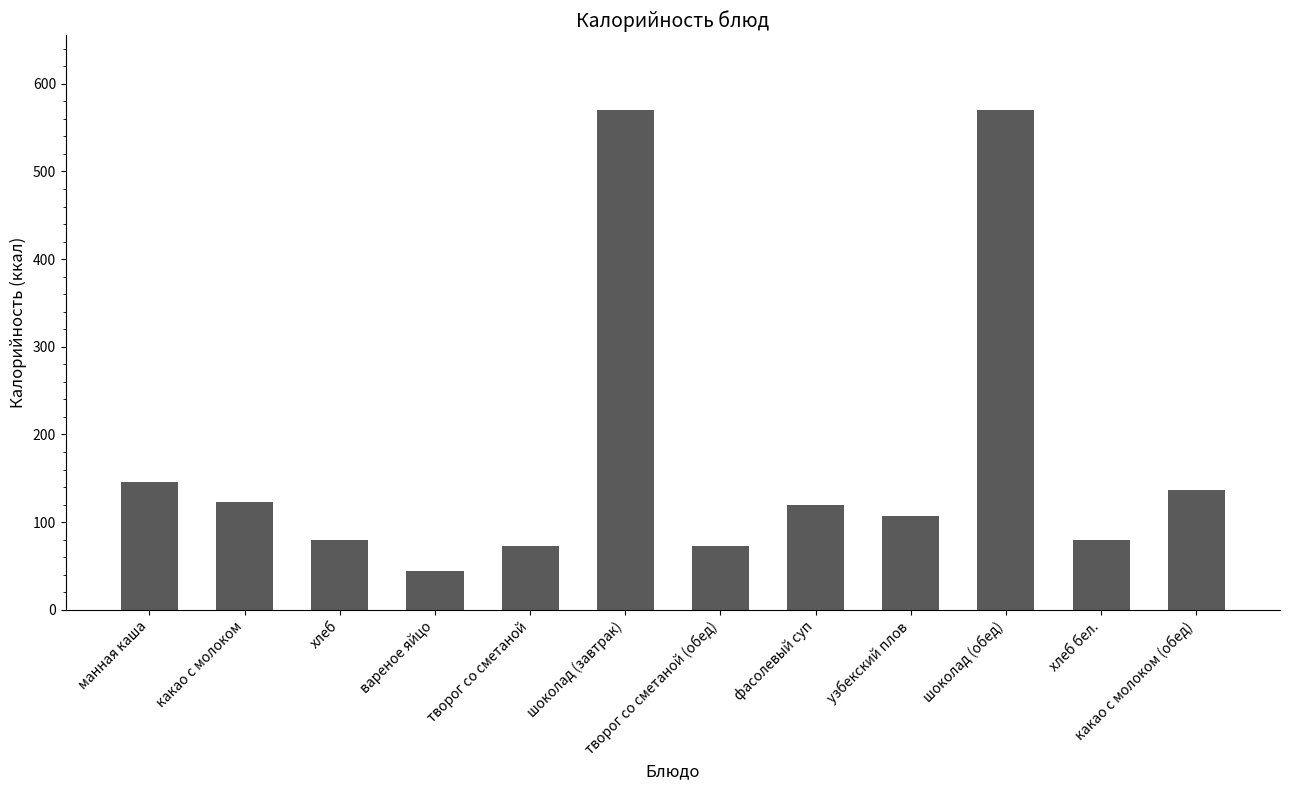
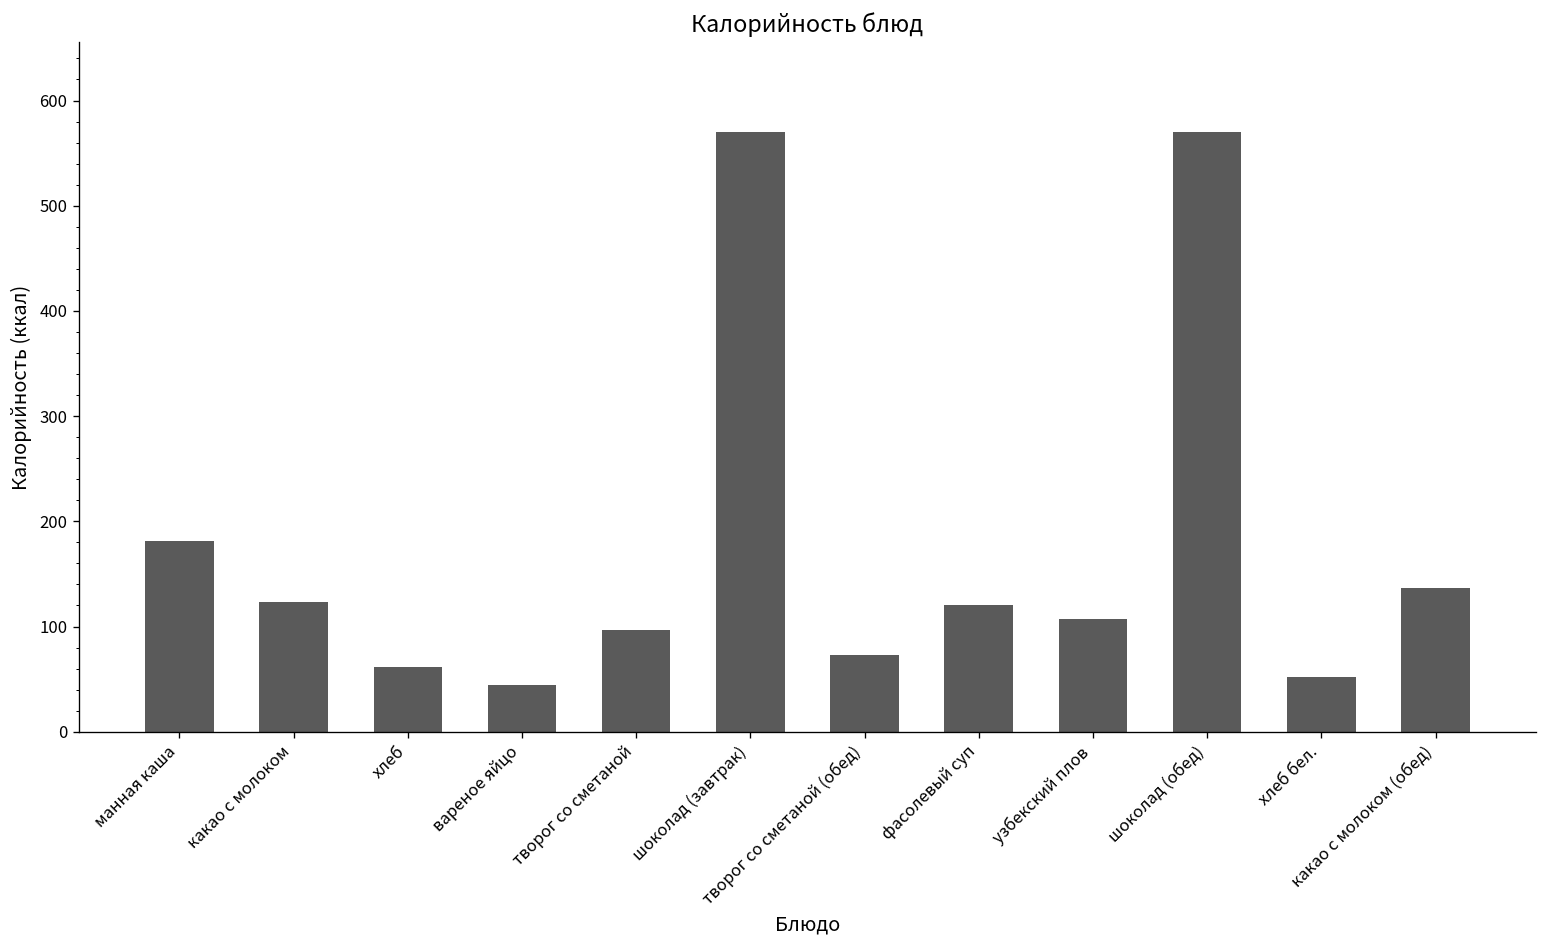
манная каша: 150 -> 180
хлеб: 80 -> 60
творог со сметаной: 70 -> 100
хлеб бел.: 80 -> 50
